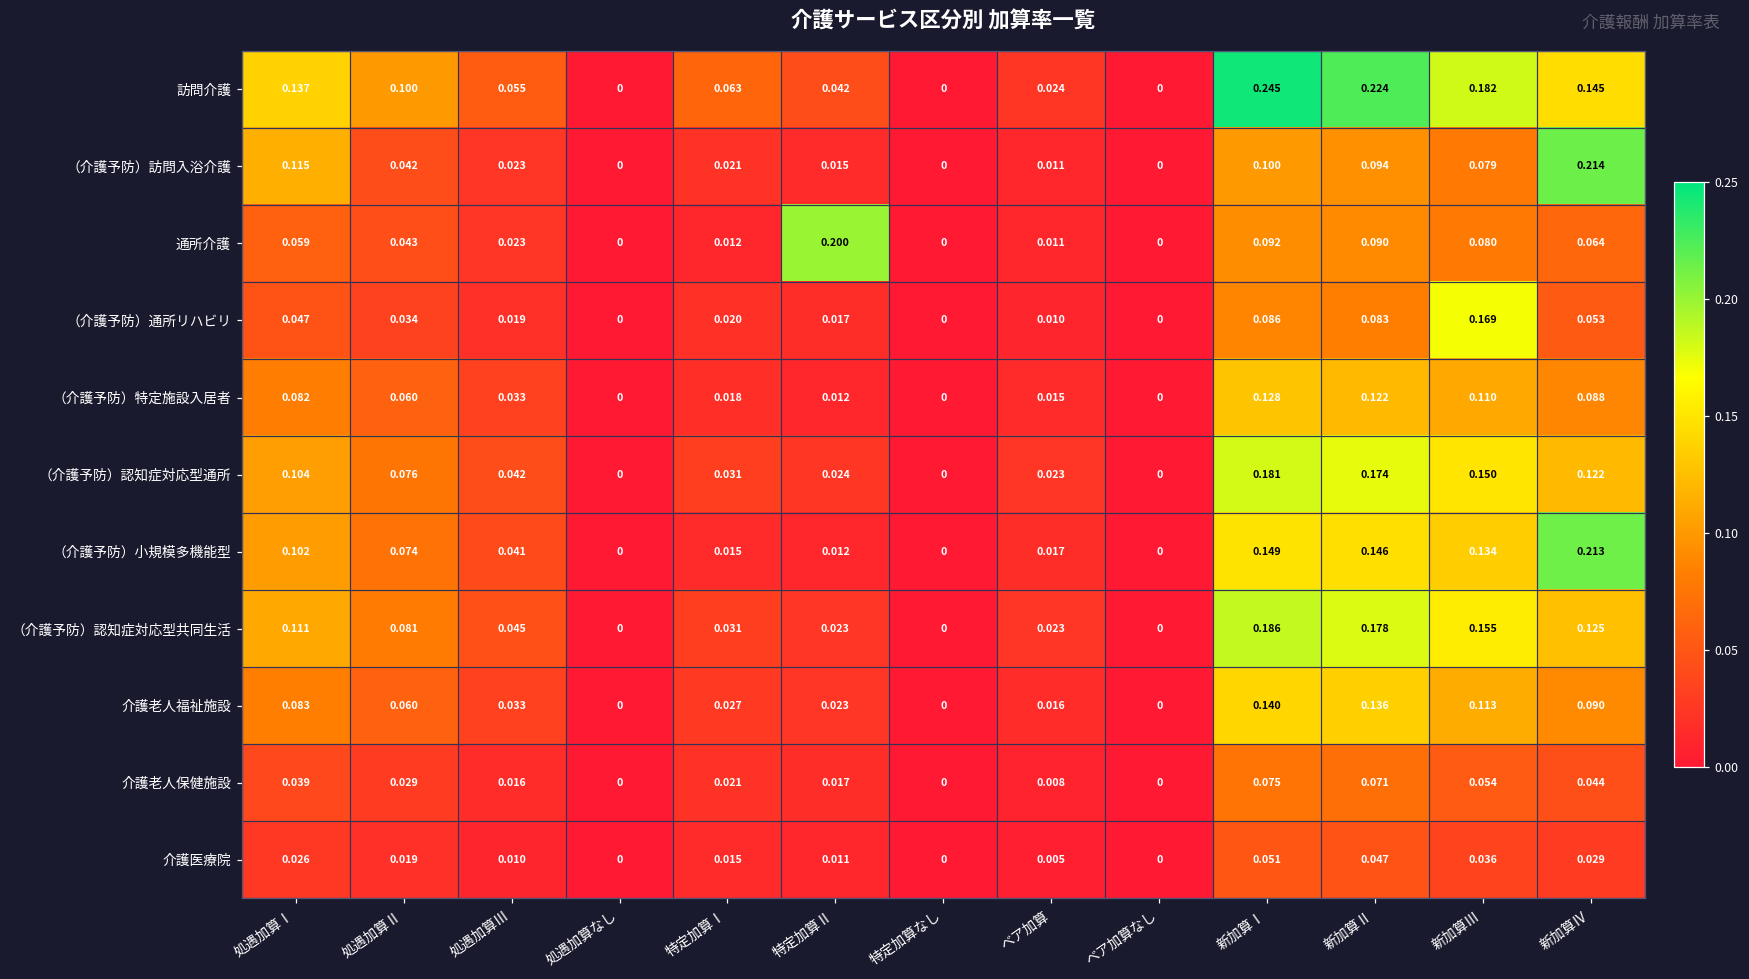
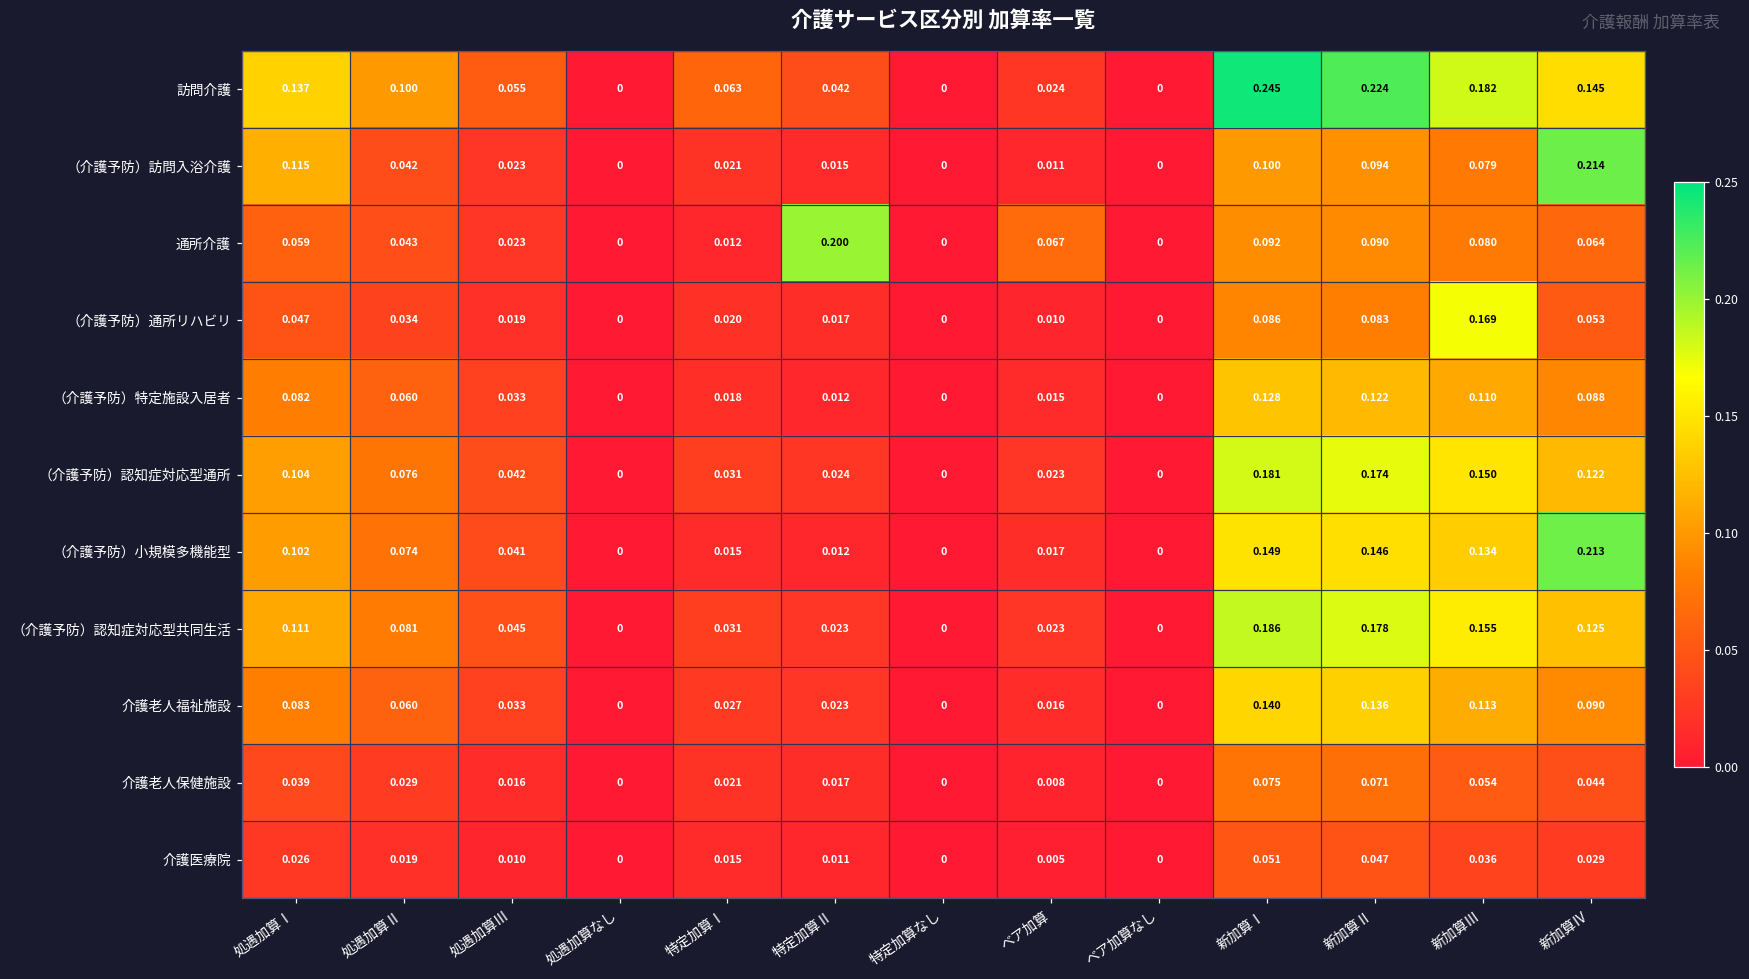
通所介護, ベア加算: 0.011 -> 0.067
